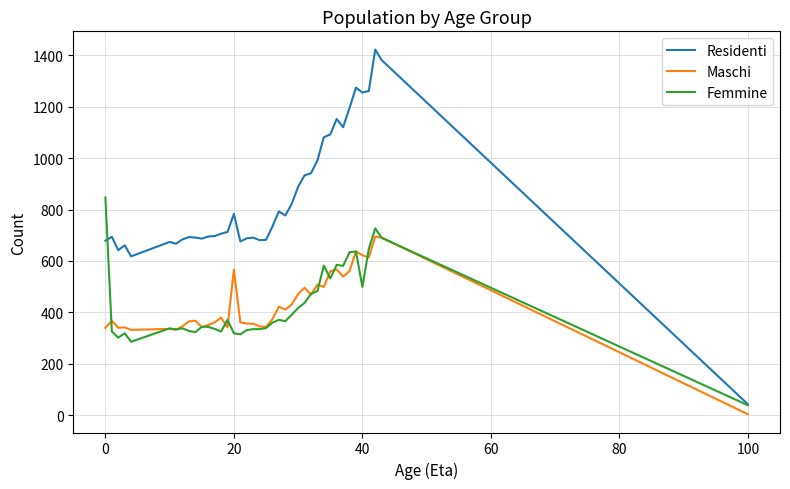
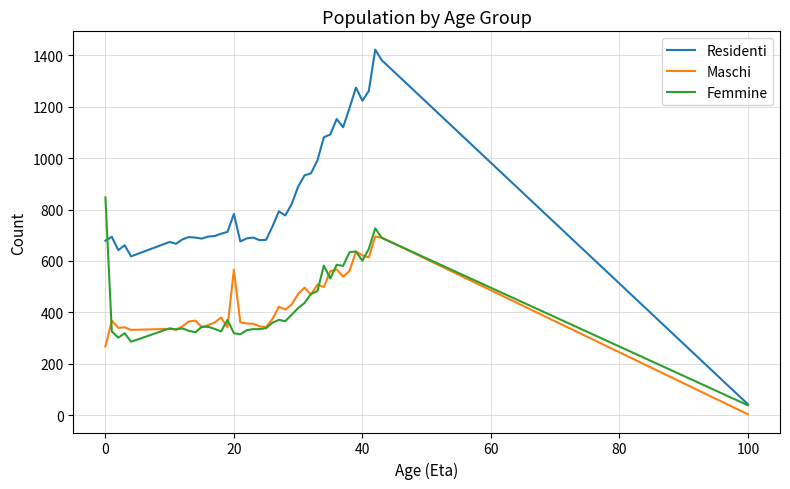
Maschi, 0: 340 -> 270
Residenti, 40: 1260 -> 1220
Femmine, 40: 500 -> 600
